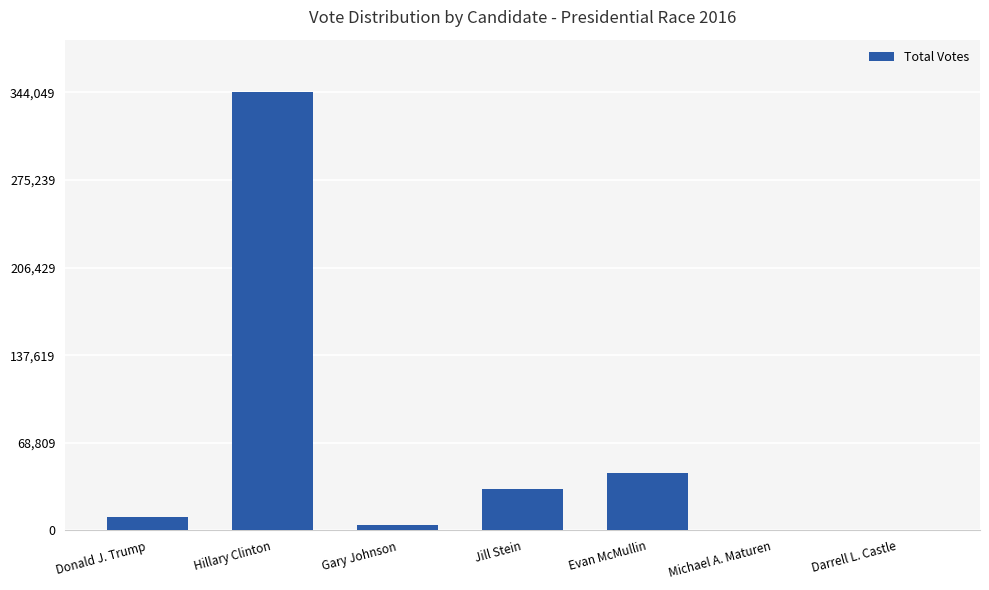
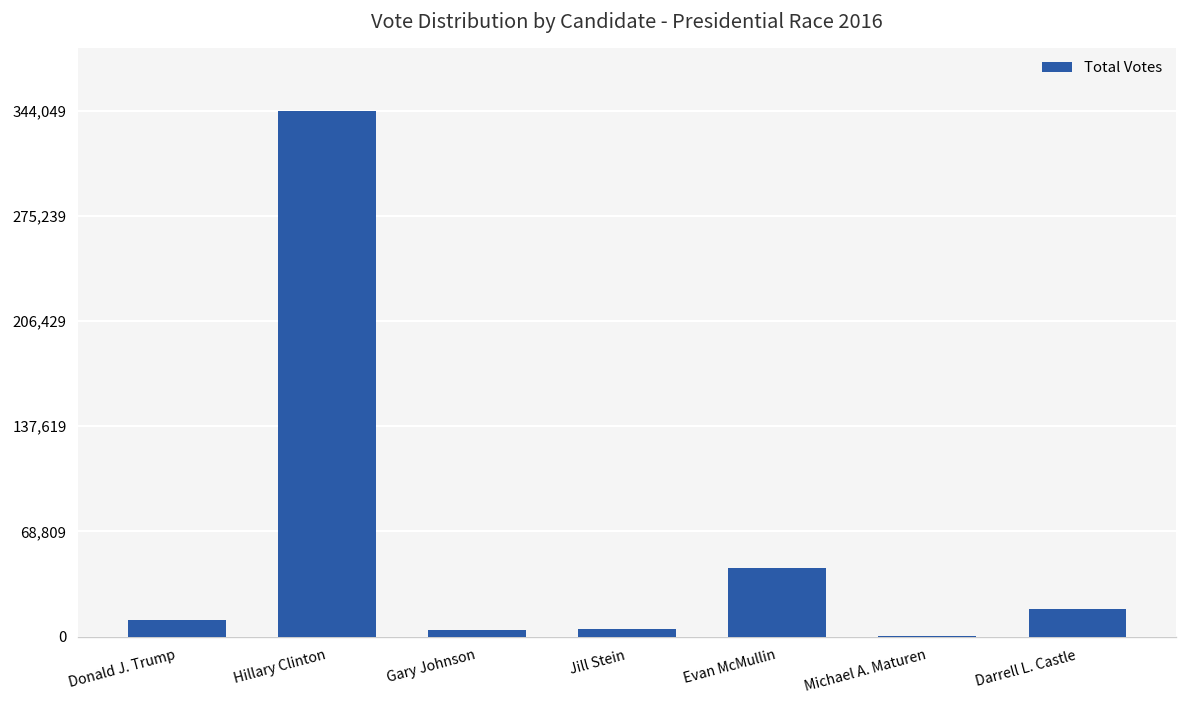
Jill Stein: 32,000 -> 5,000
Darrell L. Castle: 0 -> 18,000
